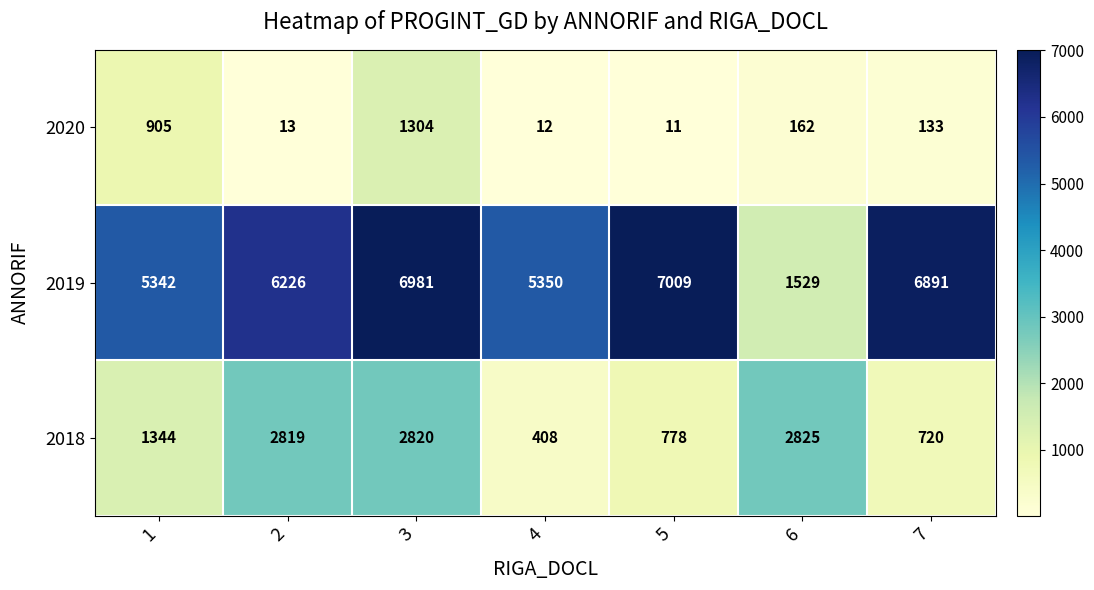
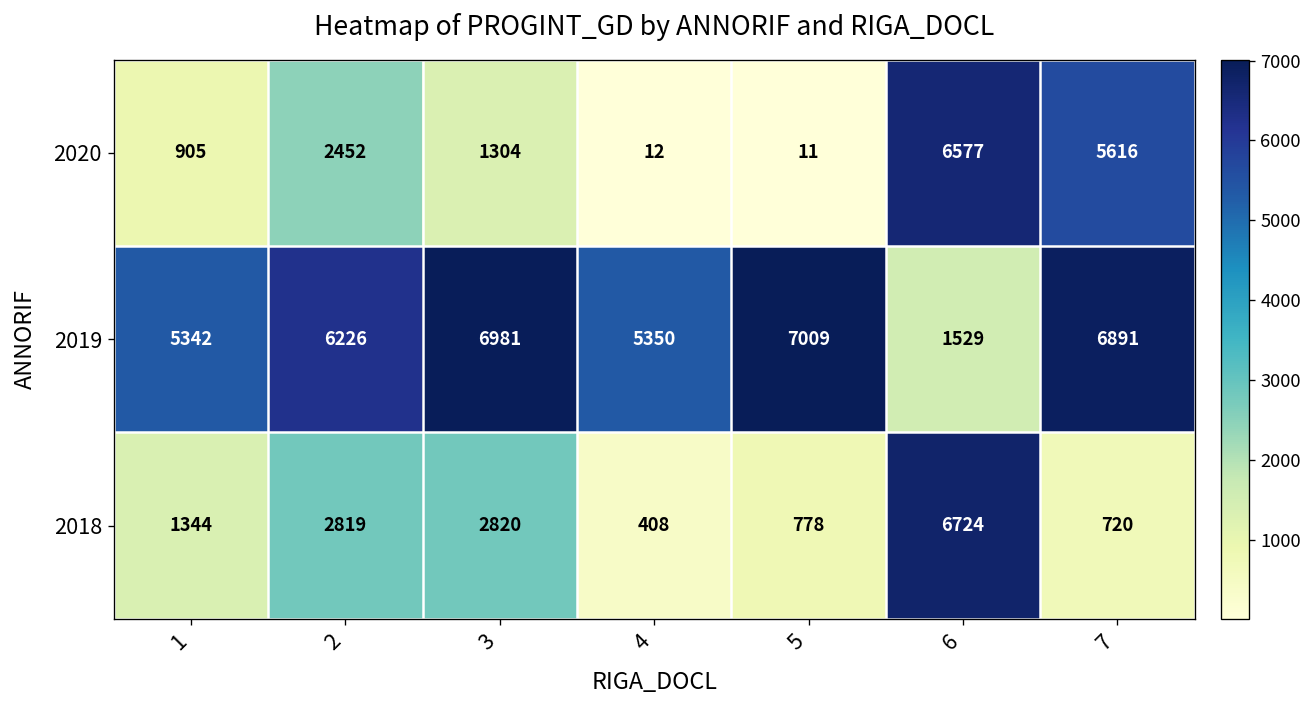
2020, 2: 13 -> 2452
2020, 6: 162 -> 6577
2020, 7: 133 -> 5616
2018, 6: 2825 -> 6724
